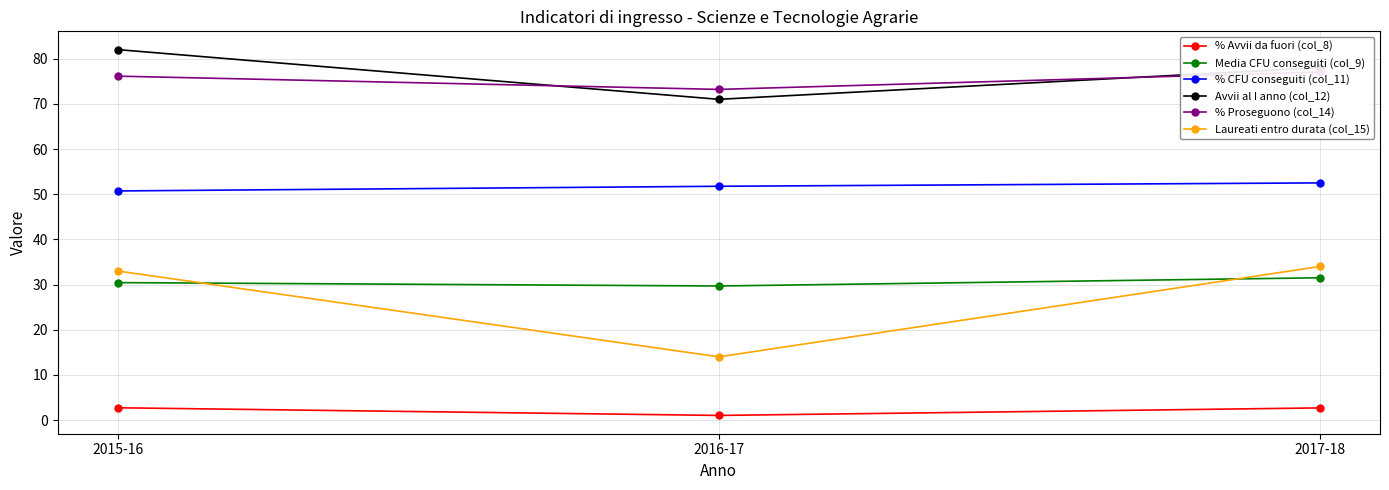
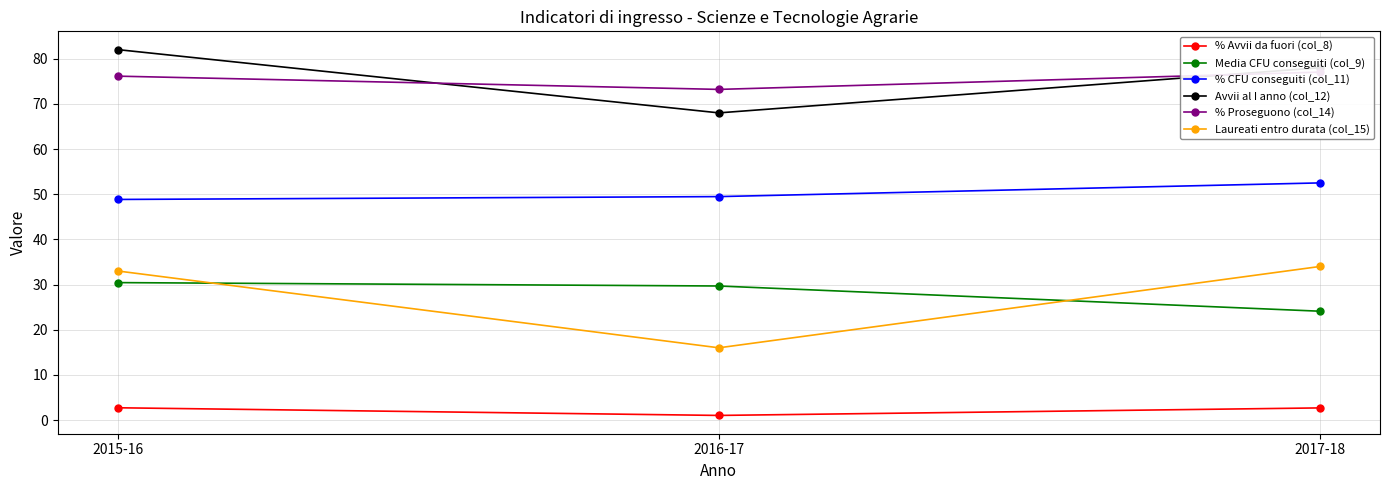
% CFU conseguiti (col_11), 2015-16: 51 -> 49
% CFU conseguiti (col_11), 2016-17: 52 -> 49
Avvii al I anno (col_12), 2016-17: 71 -> 68
Laureati entro durata (col_15), 2016-17: 14 -> 16
Media CFU conseguiti (col_9), 2017-18: 32 -> 24
